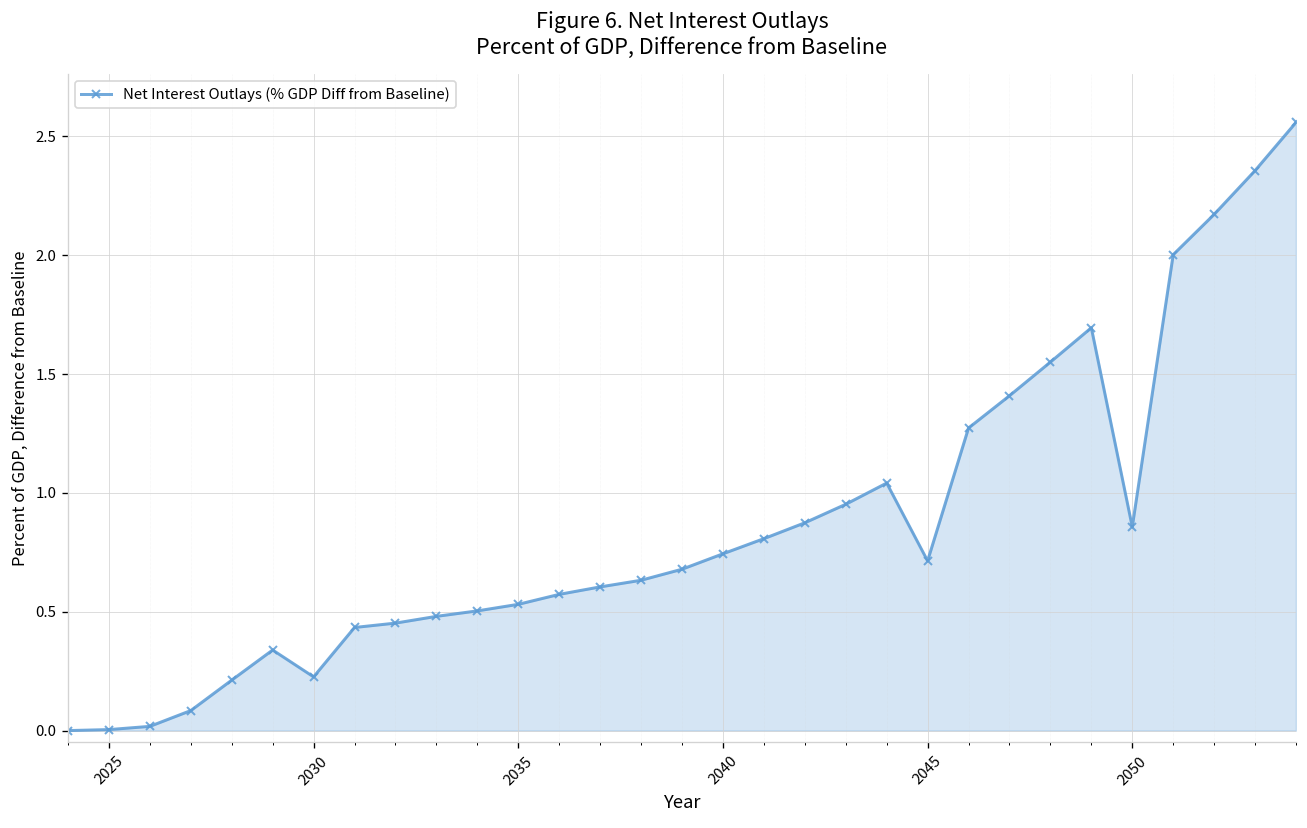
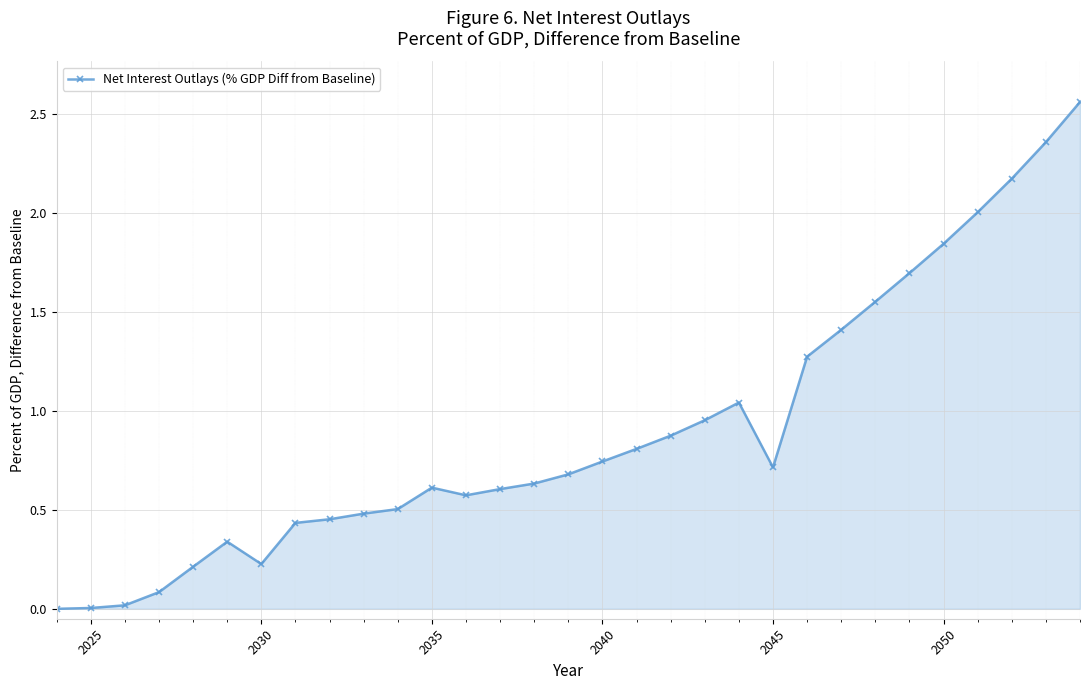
2035: 0.53 -> 0.61
2050: 0.86 -> 1.84
